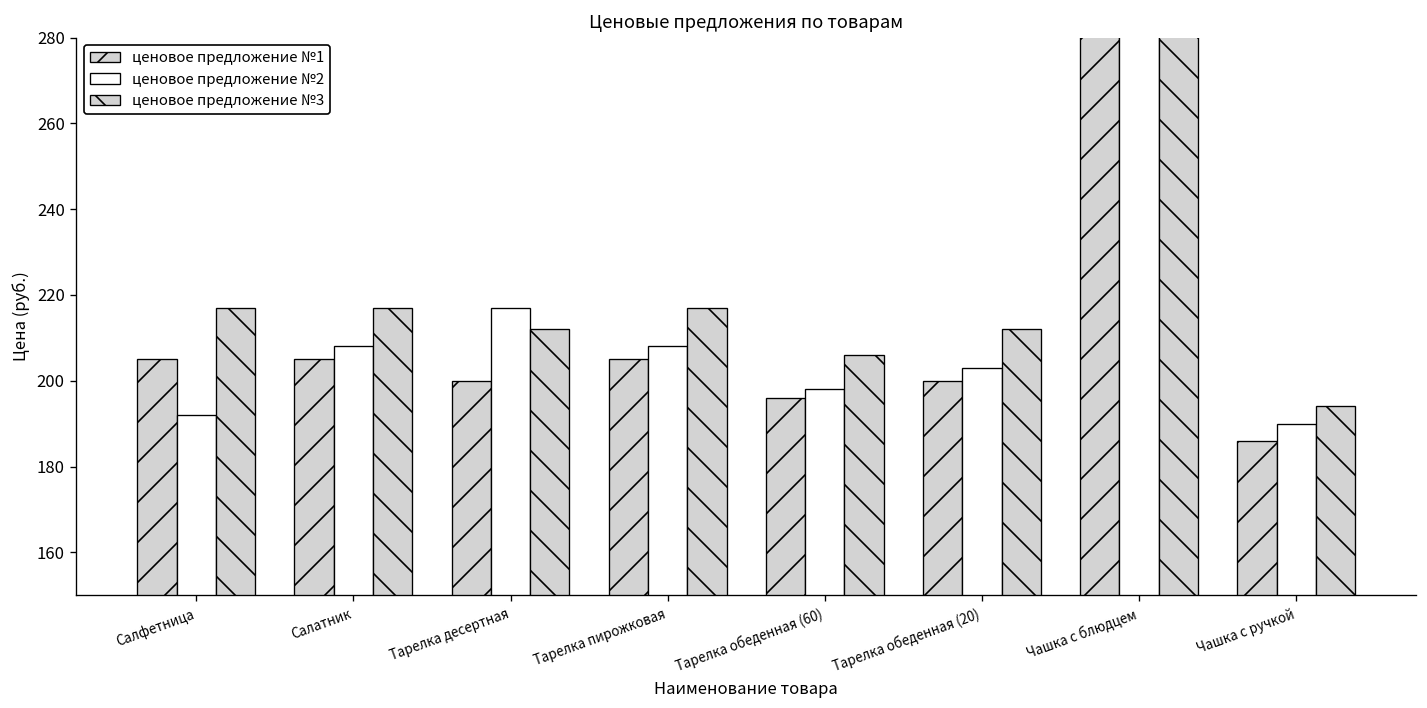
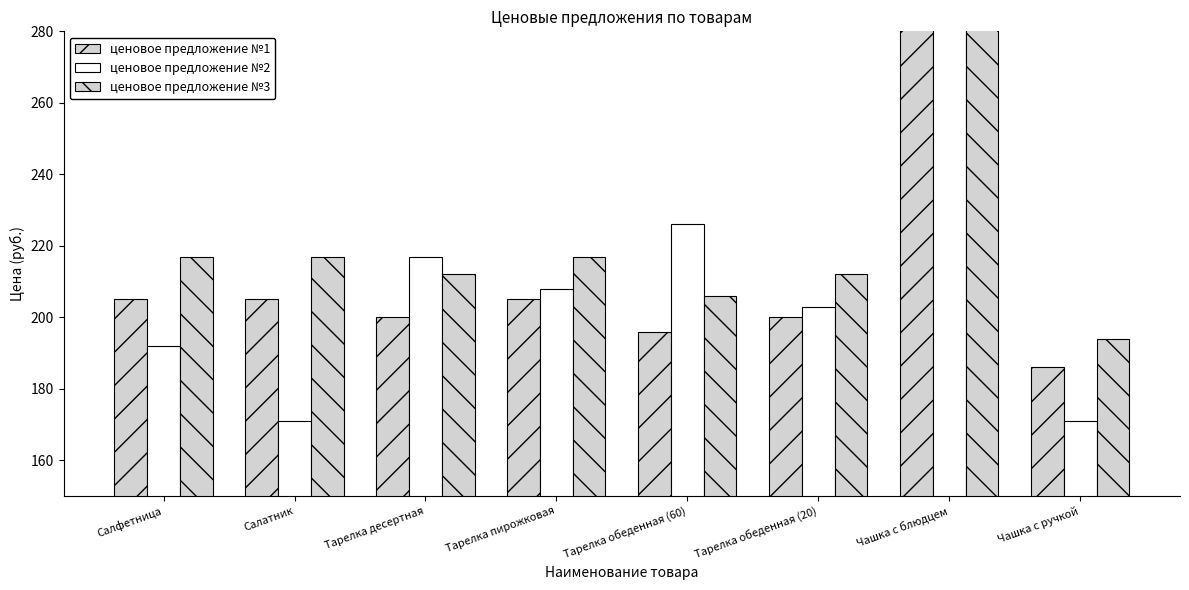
ценовое предложение №2, Салатник: 208 -> 171
ценовое предложение №2, Тарелка обеденная (60): 198 -> 226
ценовое предложение №2, Чашка с ручкой: 190 -> 171
